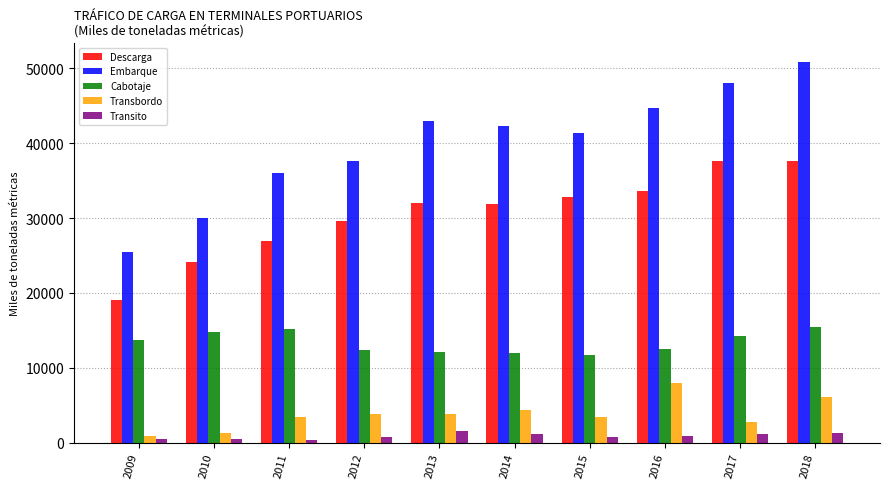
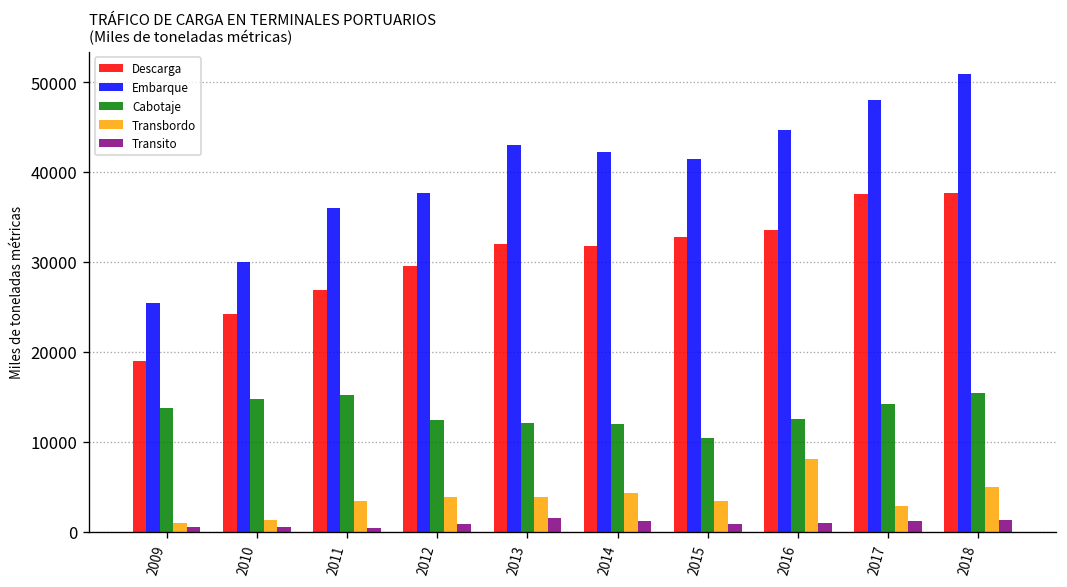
Cabotaje, 2015: 12000 -> 10000
Transbordo, 2018: 6000 -> 5000
